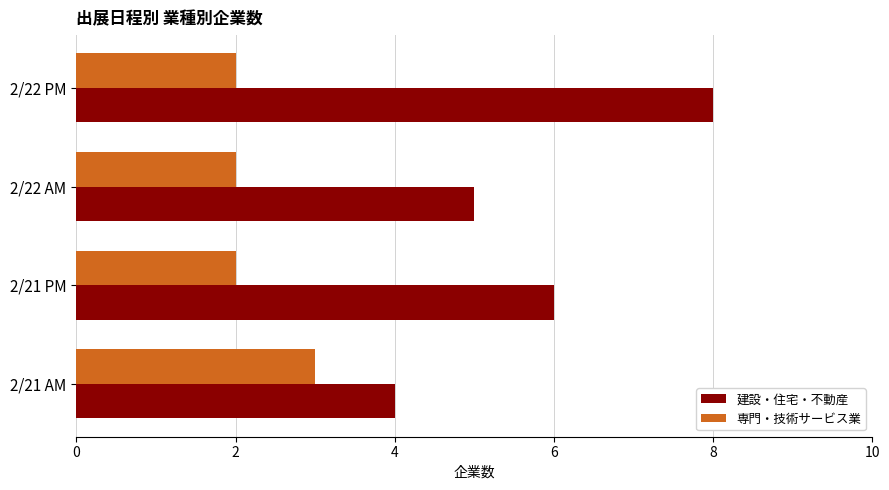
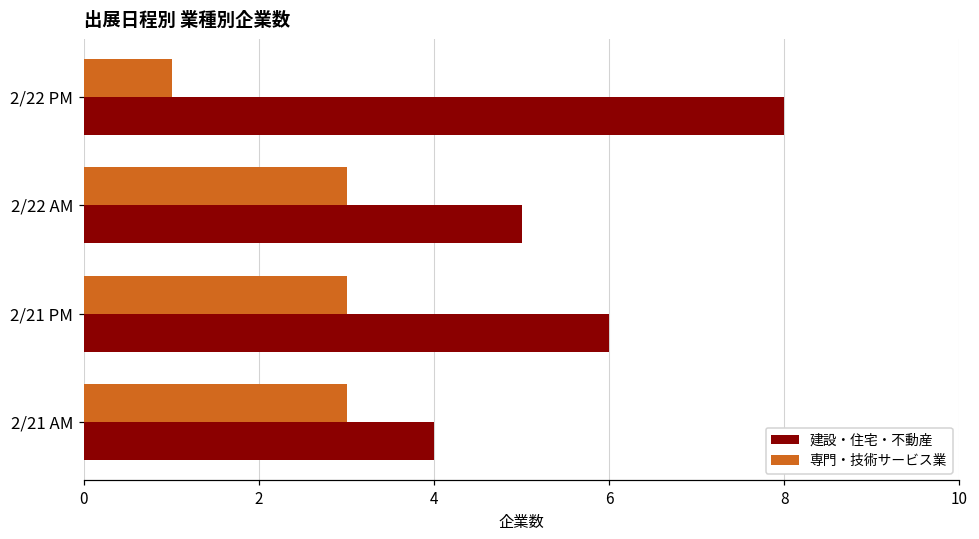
専門・技術サービス業, 2/22 PM: 2 -> 1
専門・技術サービス業, 2/22 AM: 2 -> 3
専門・技術サービス業, 2/21 PM: 2 -> 3
